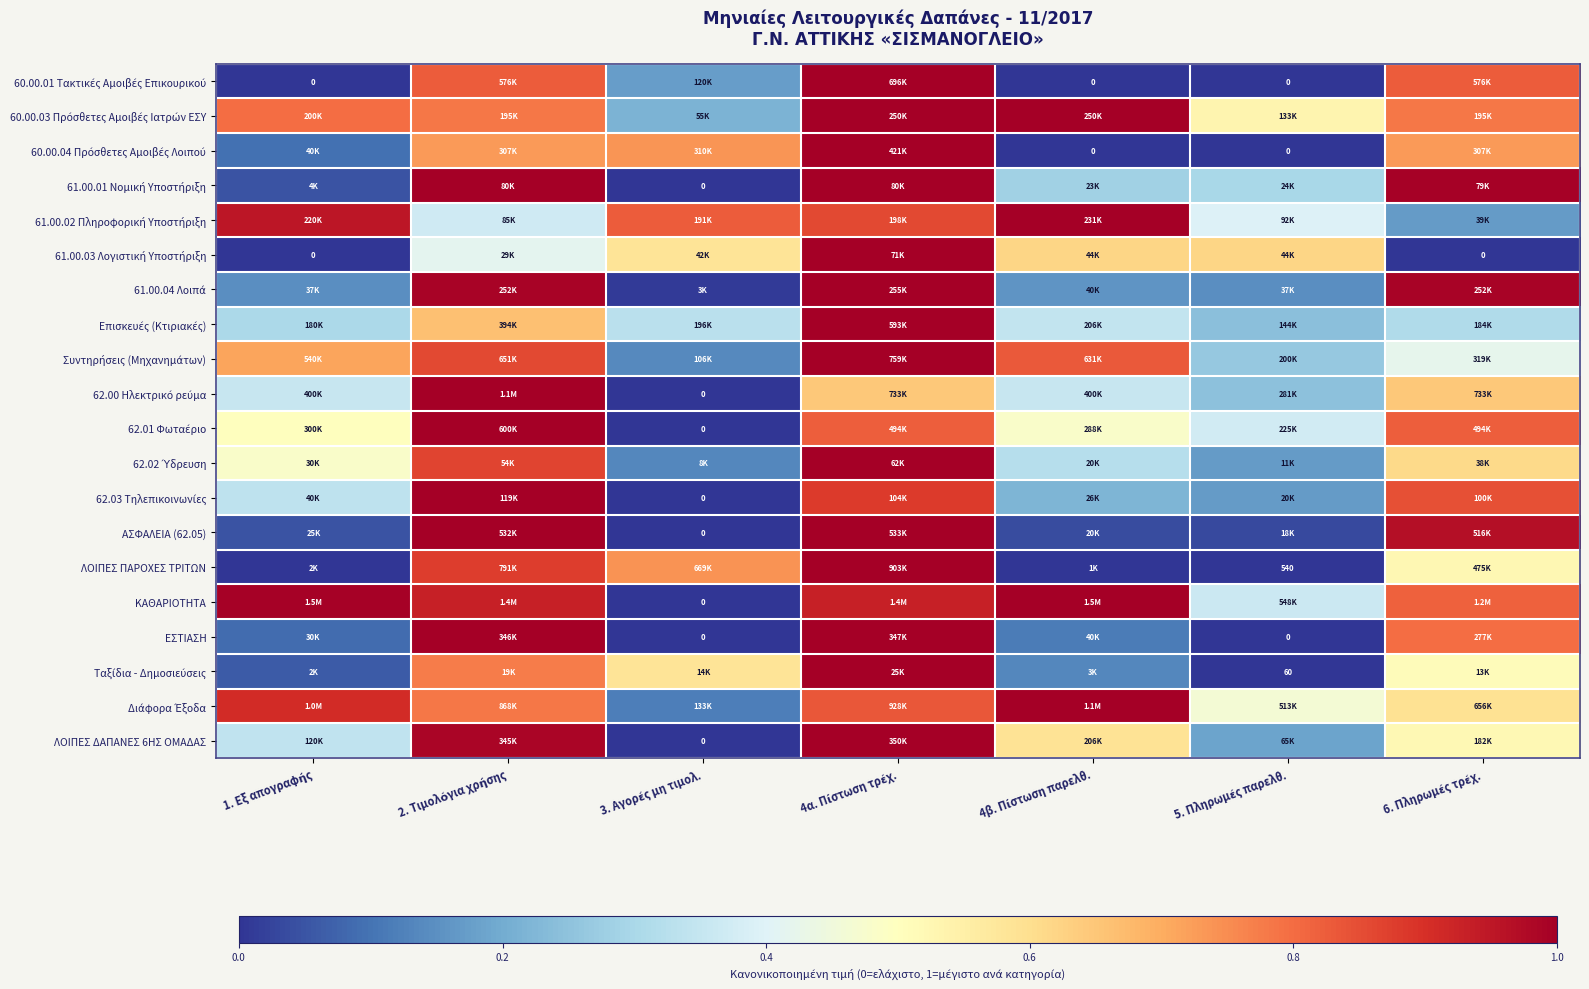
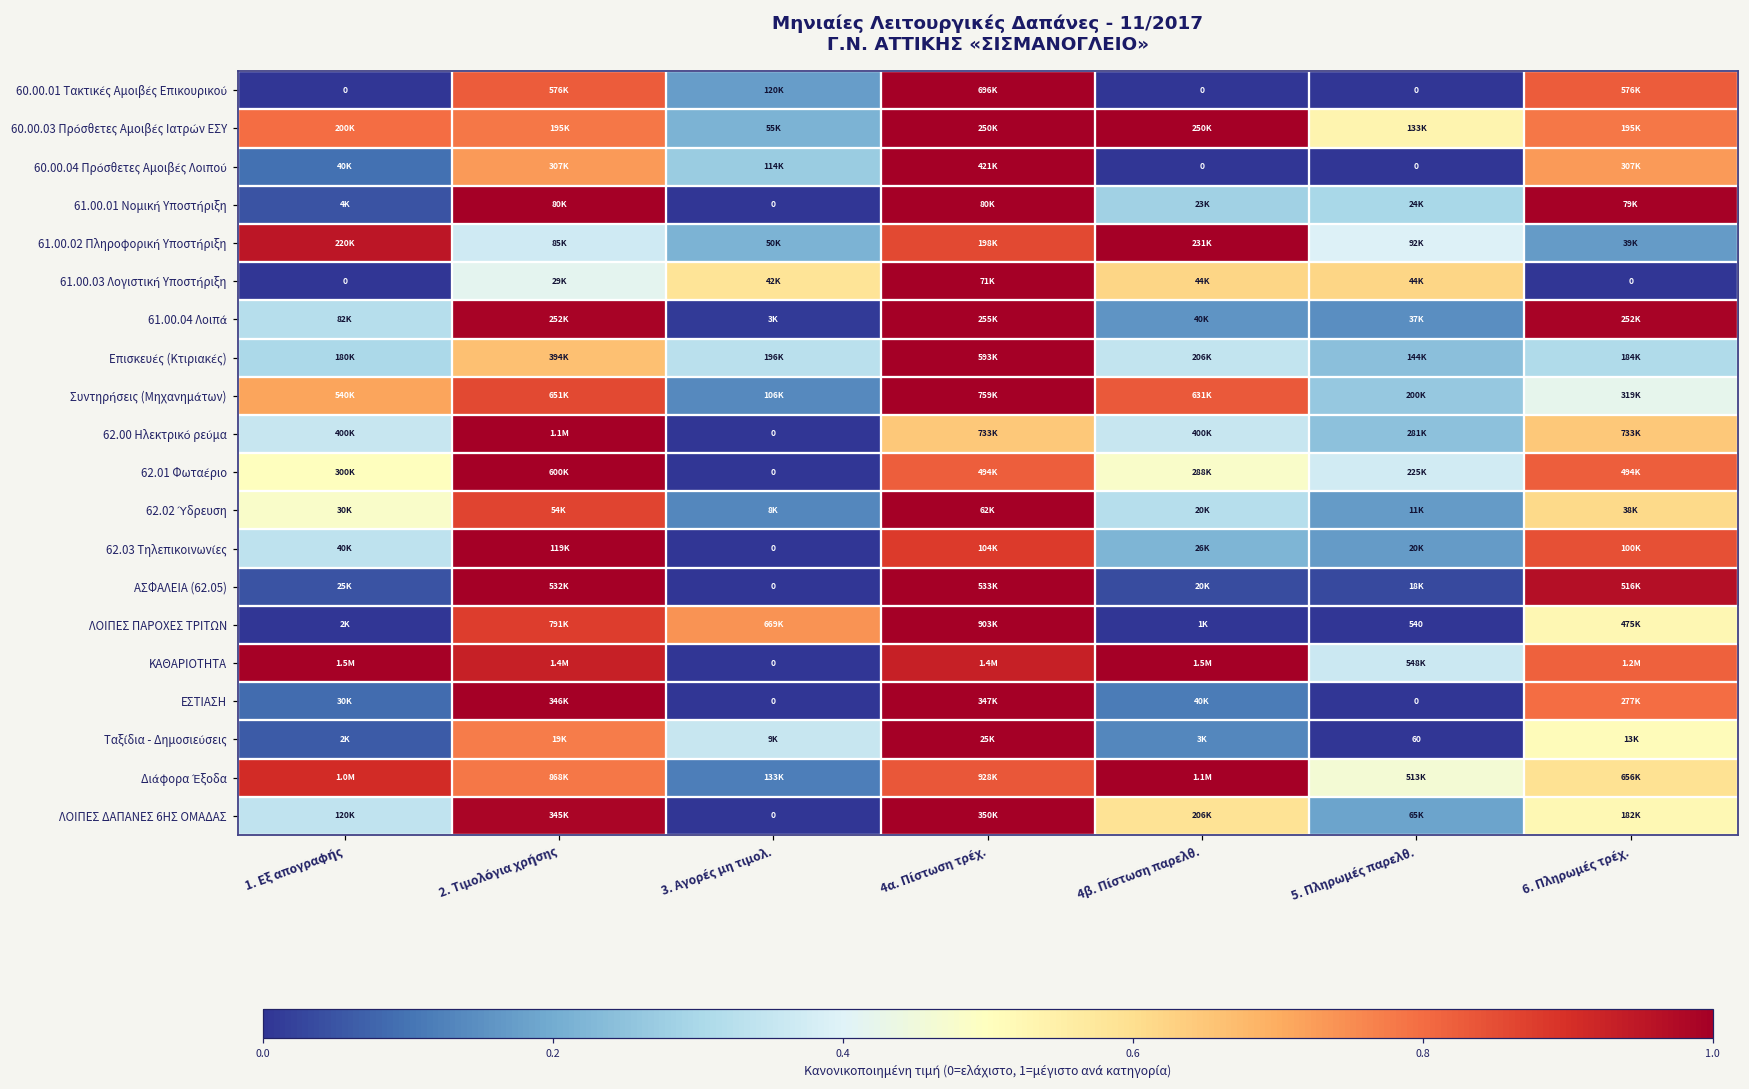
60.00.04 Πρόσθετες Αμοιβές Λοιπού, 3. Αγορές μη τιμολ.: 310K -> 114K
61.00.02 Πληροφορική Υποστήριξη, 3. Αγορές μη τιμολ.: 191K -> 50K
61.00.04 Λοιπά, 1. Εξ απογραφής: 37K -> 82K
Ταξίδια - Δημοσιεύσεις, 3. Αγορές μη τιμολ.: 14K -> 9K
